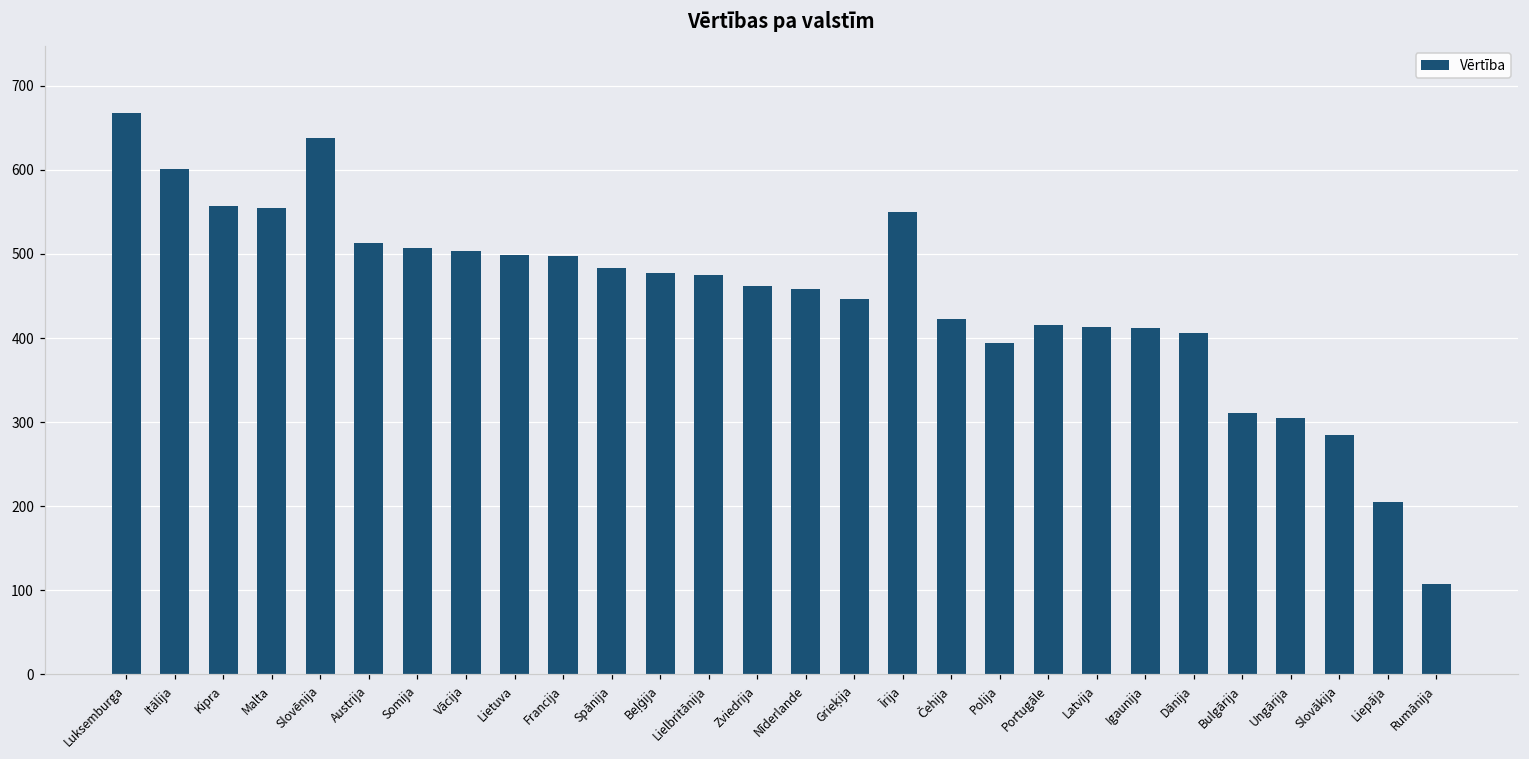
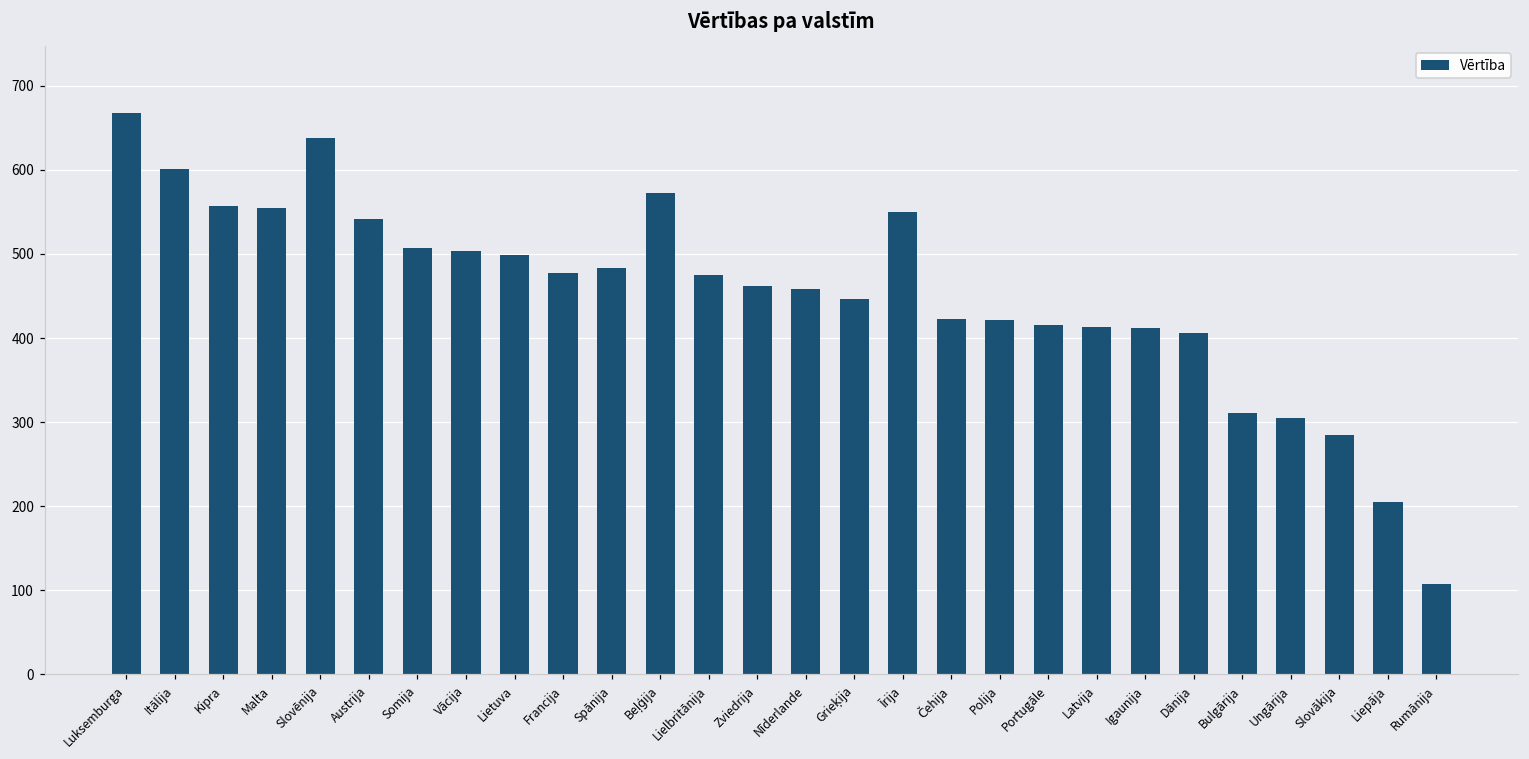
Austrija: 510 -> 540
Francija: 500 -> 480
Beļģija: 480 -> 570
Polija: 390 -> 420
